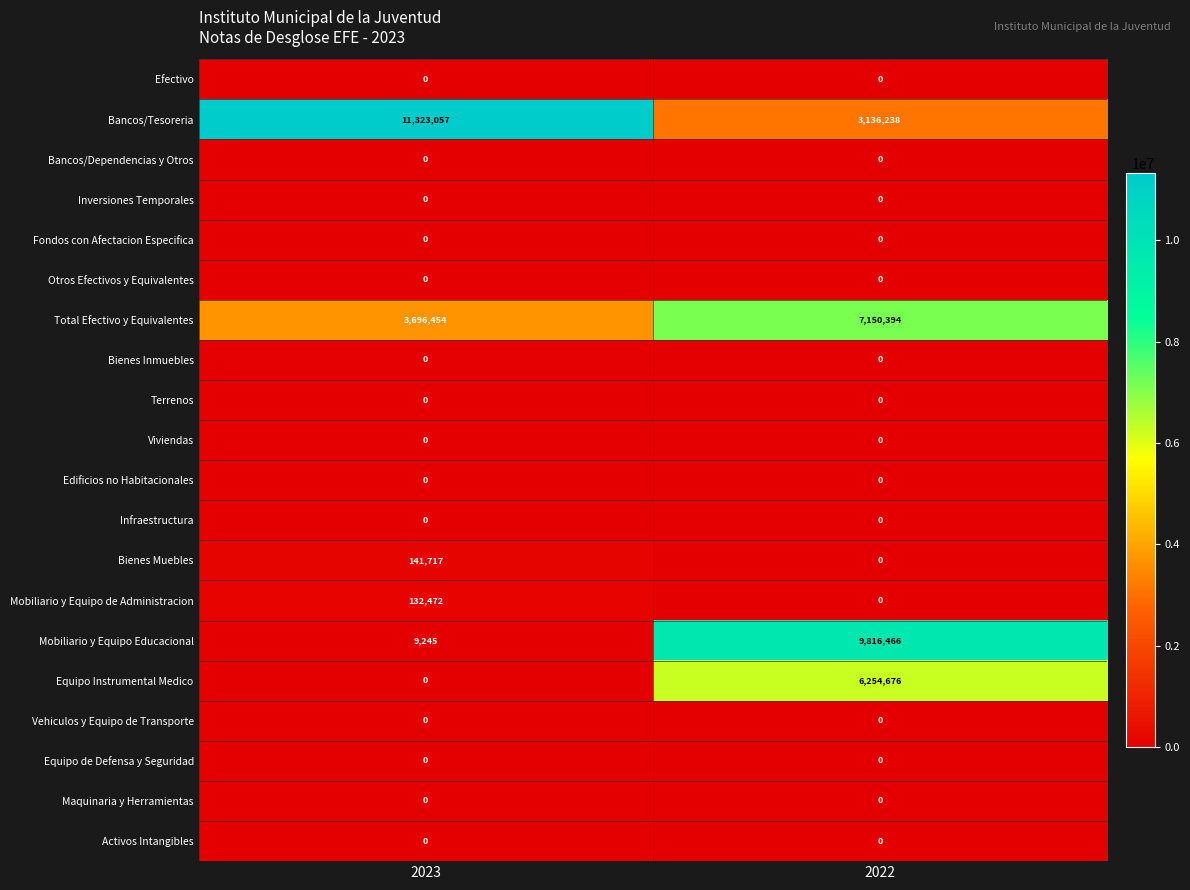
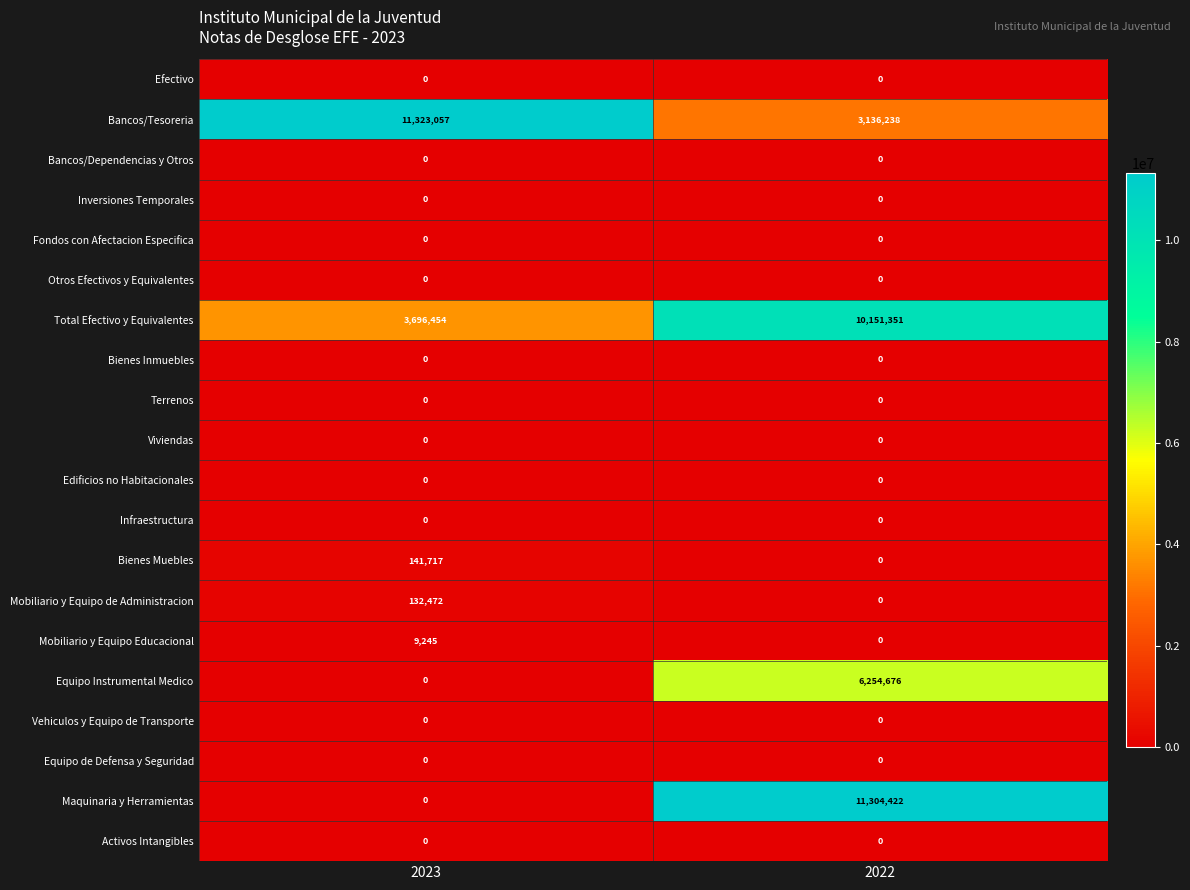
Total Efectivo y Equivalentes, 2022: 7,150,394 -> 10,151,351
Mobiliario y Equipo Educacional, 2022: 9,816,466 -> 0
Maquinaria y Herramientas, 2022: 0 -> 11,304,422
